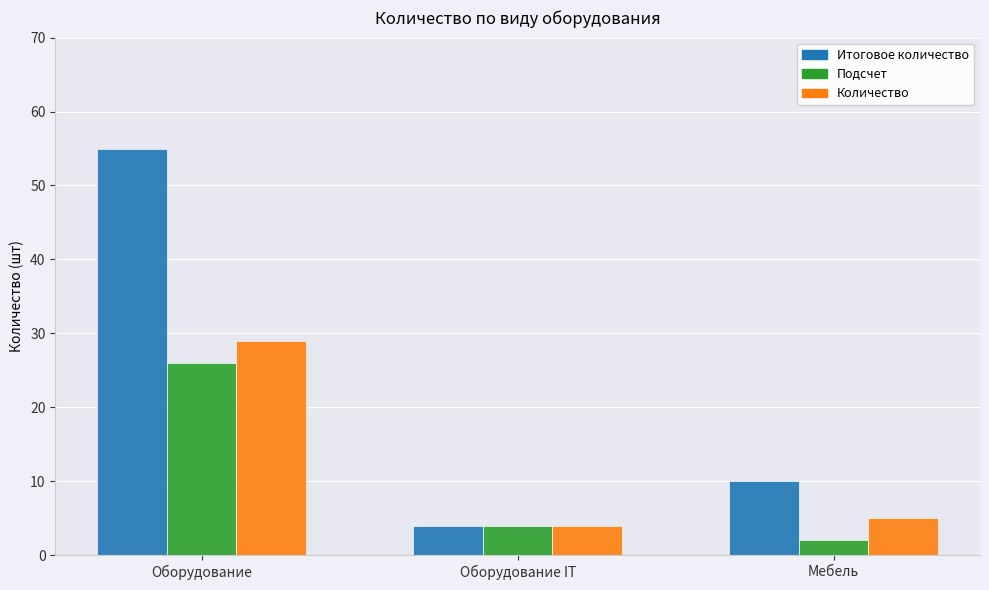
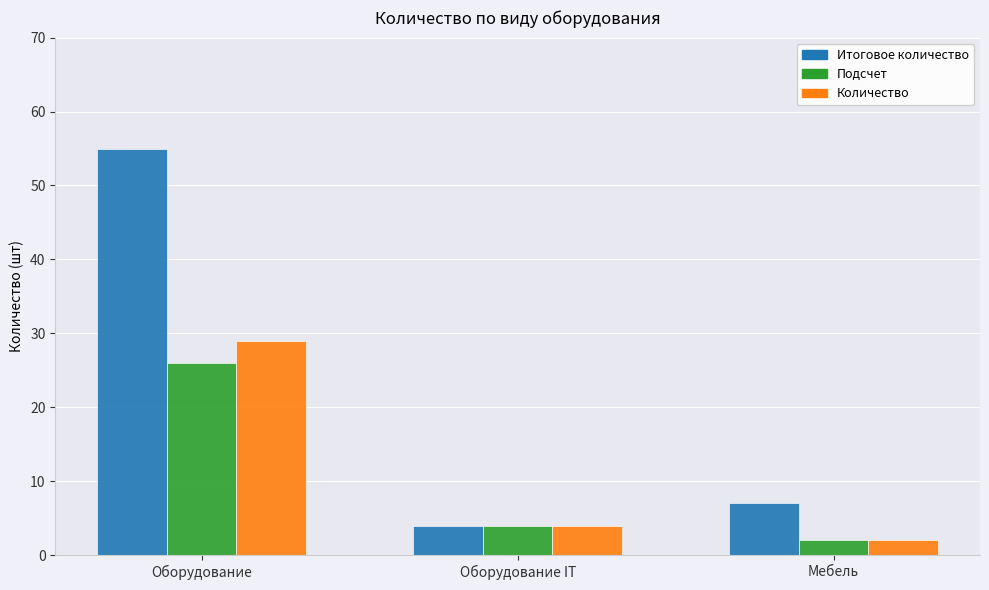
Итоговое количество, Мебель: 10 -> 7
Количество, Мебель: 5 -> 2
